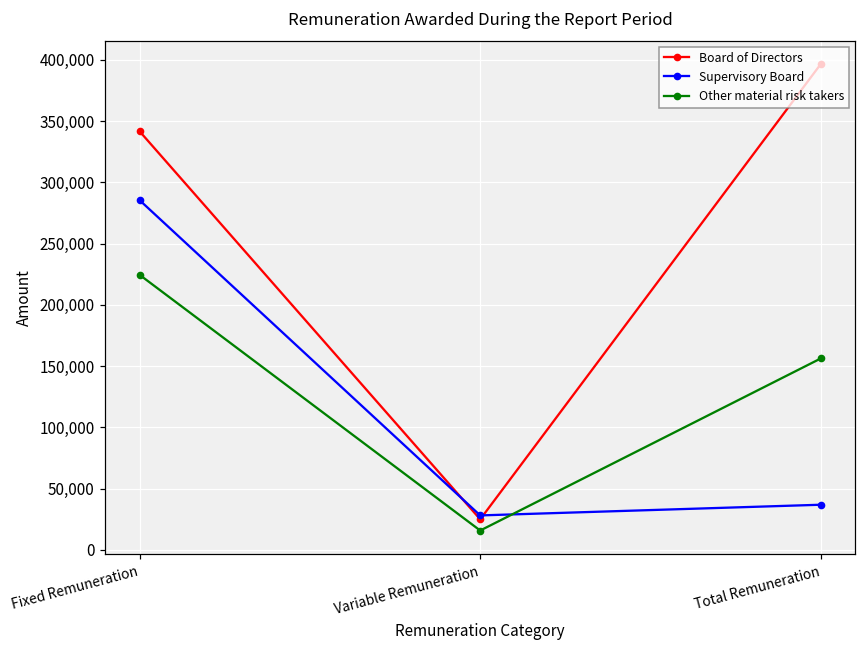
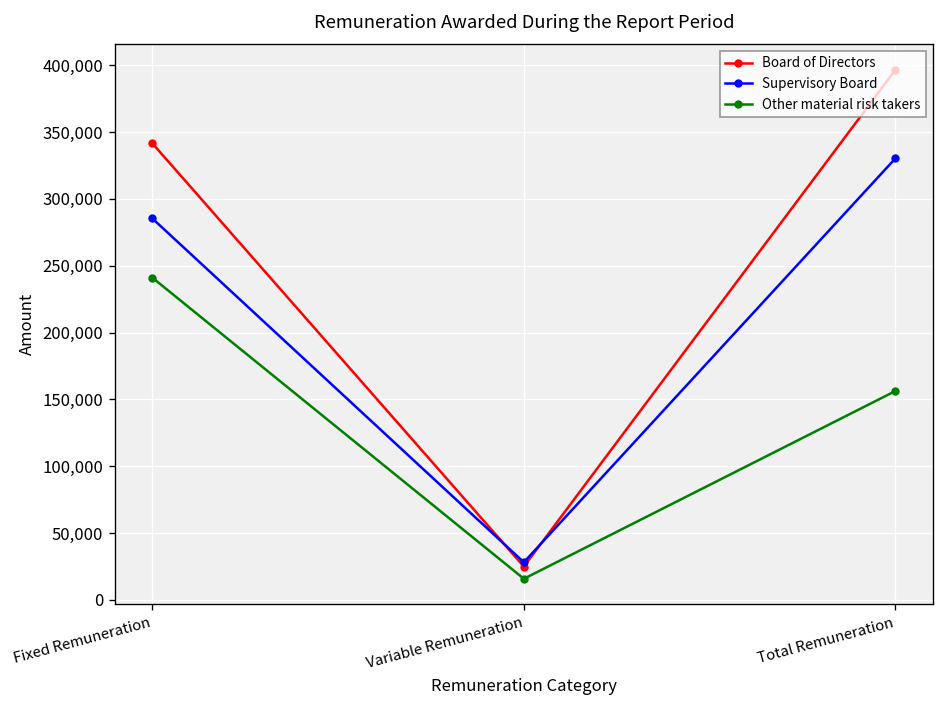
Other material risk takers, Fixed Remuneration: 225,000 -> 241,000
Supervisory Board, Total Remuneration: 37,000 -> 330,000
